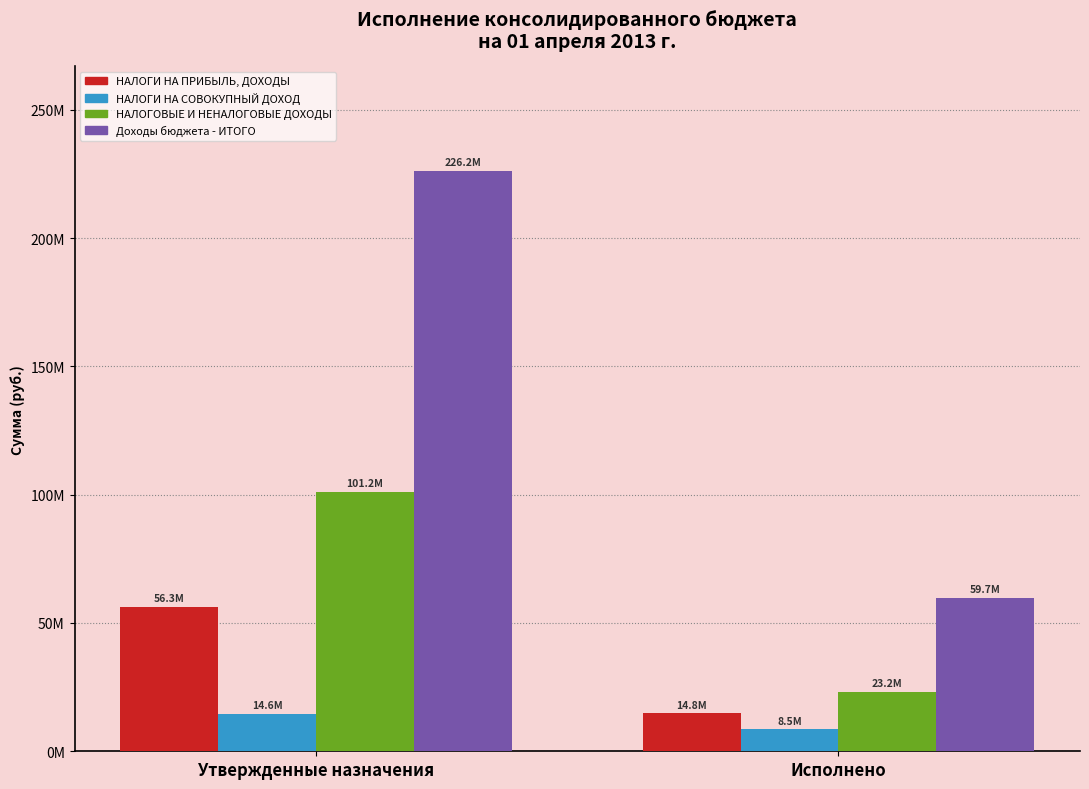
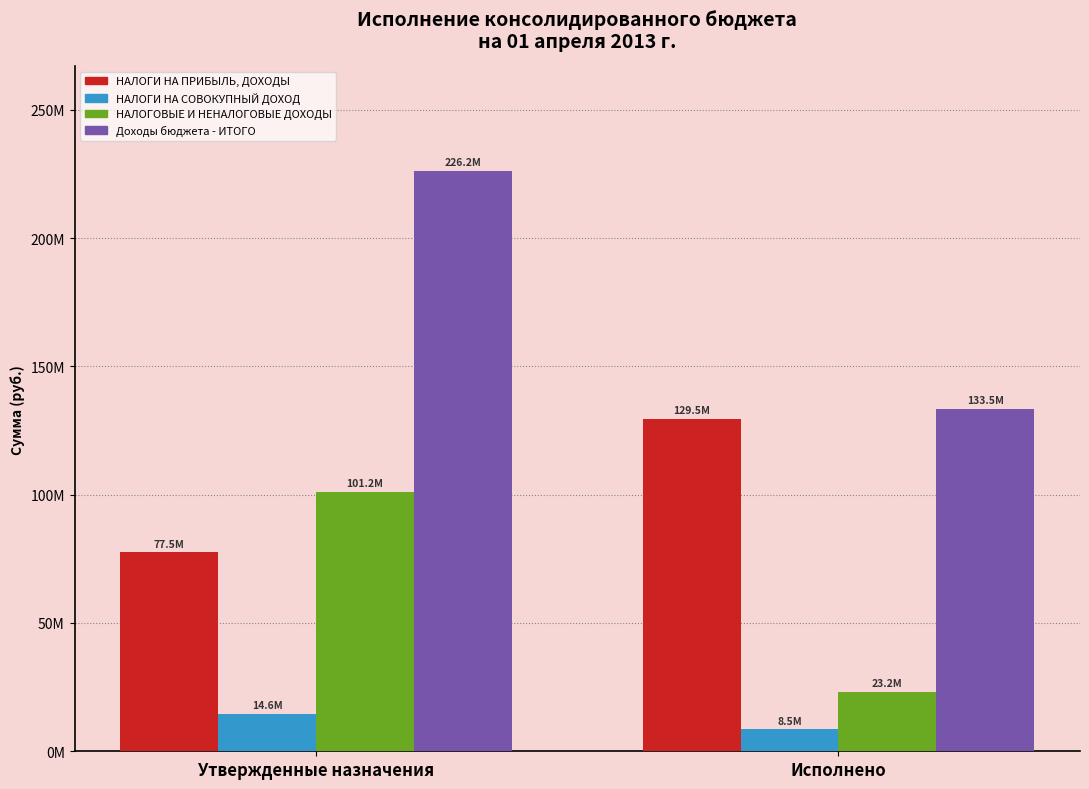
НАЛОГИ НА ПРИБЫЛЬ, ДОХОДЫ, Утвержденные назначения: 56.3М -> 77.5М
НАЛОГИ НА ПРИБЫЛЬ, ДОХОДЫ, Исполнено: 14.8М -> 129.5М
Доходы бюджета - ИТОГО, Исполнено: 59.7М -> 133.5М
